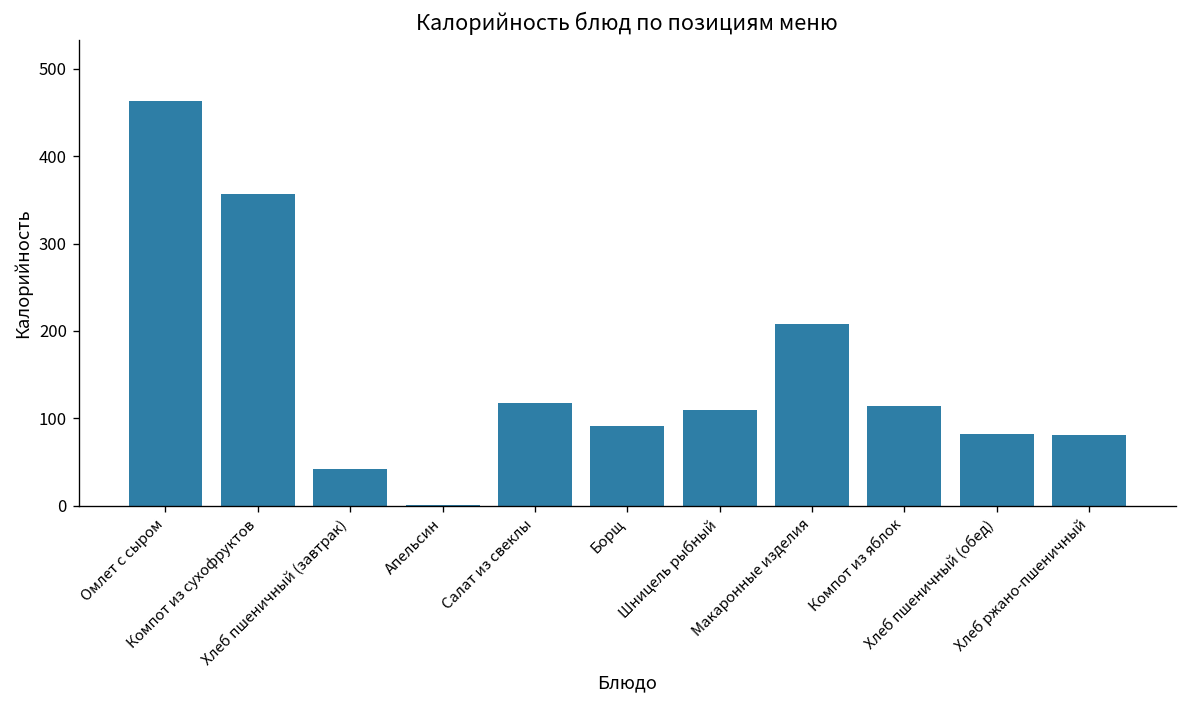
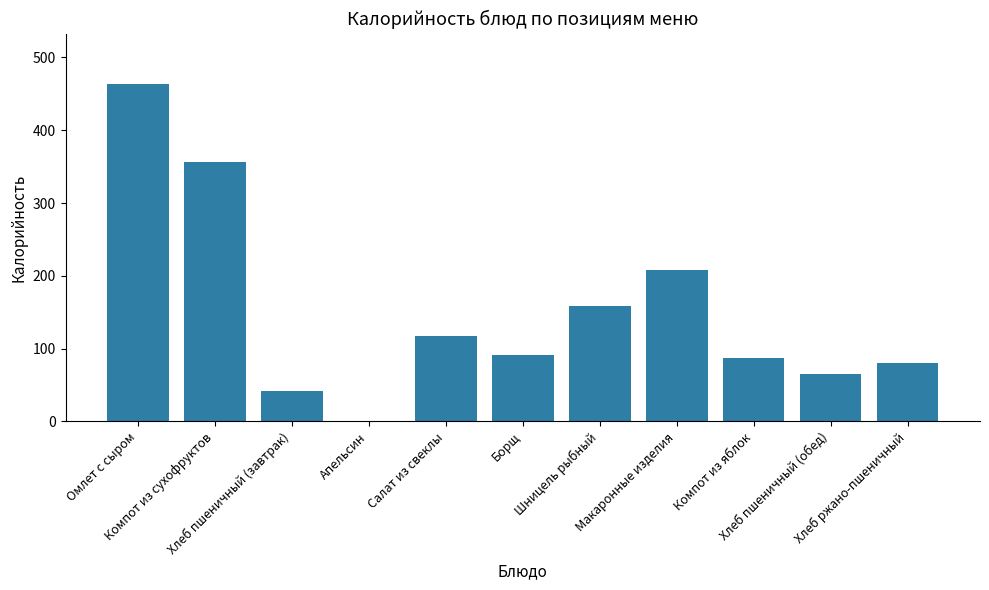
Шницель рыбный: 110 -> 160
Компот из яблок: 110 -> 90
Хлеб пшеничный (обед): 80 -> 70
